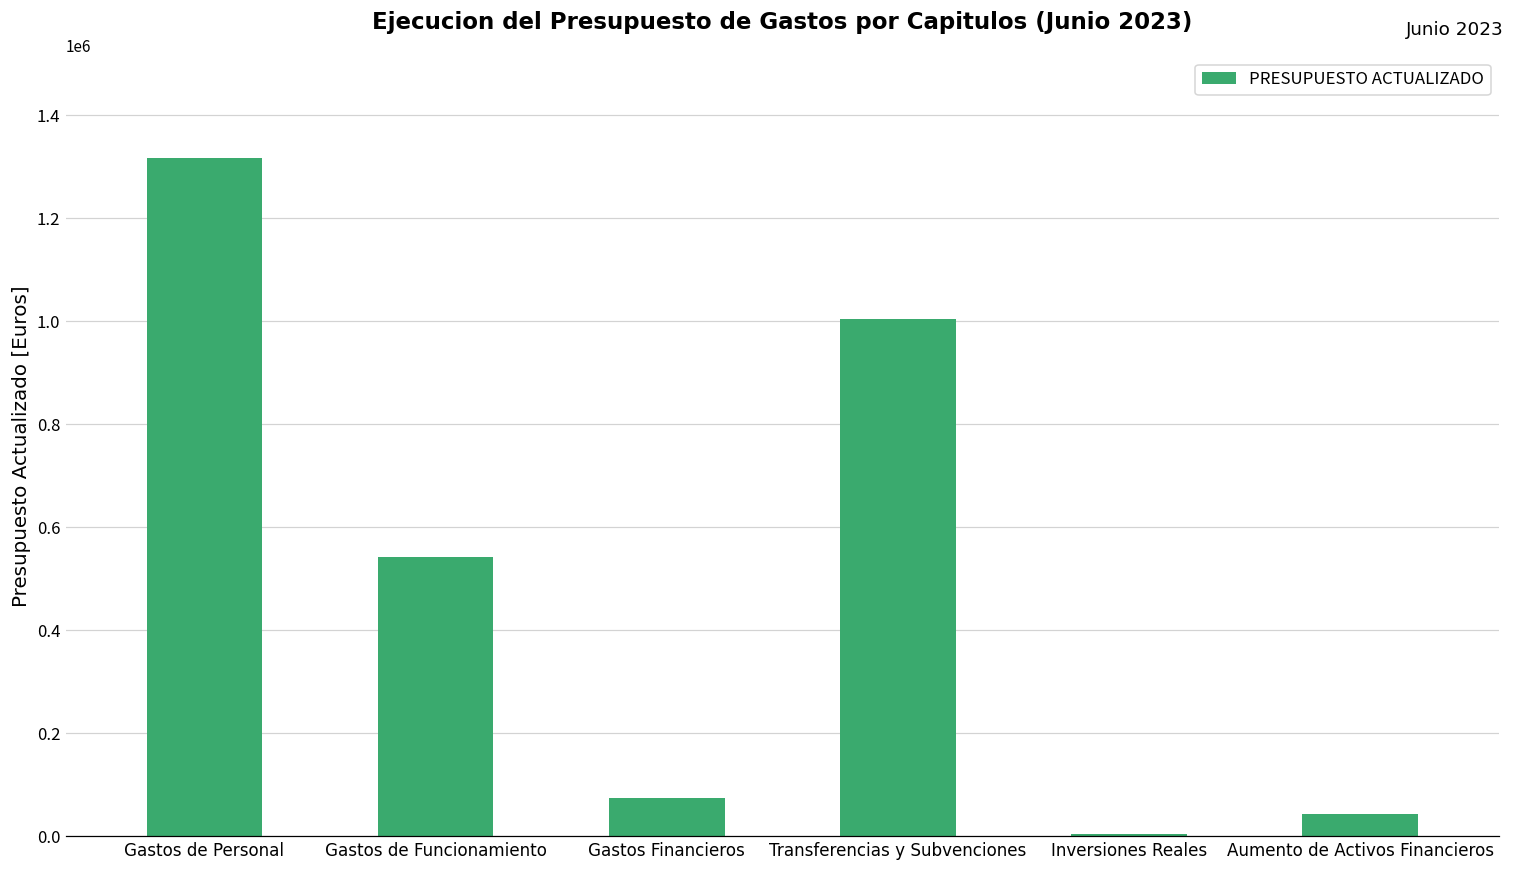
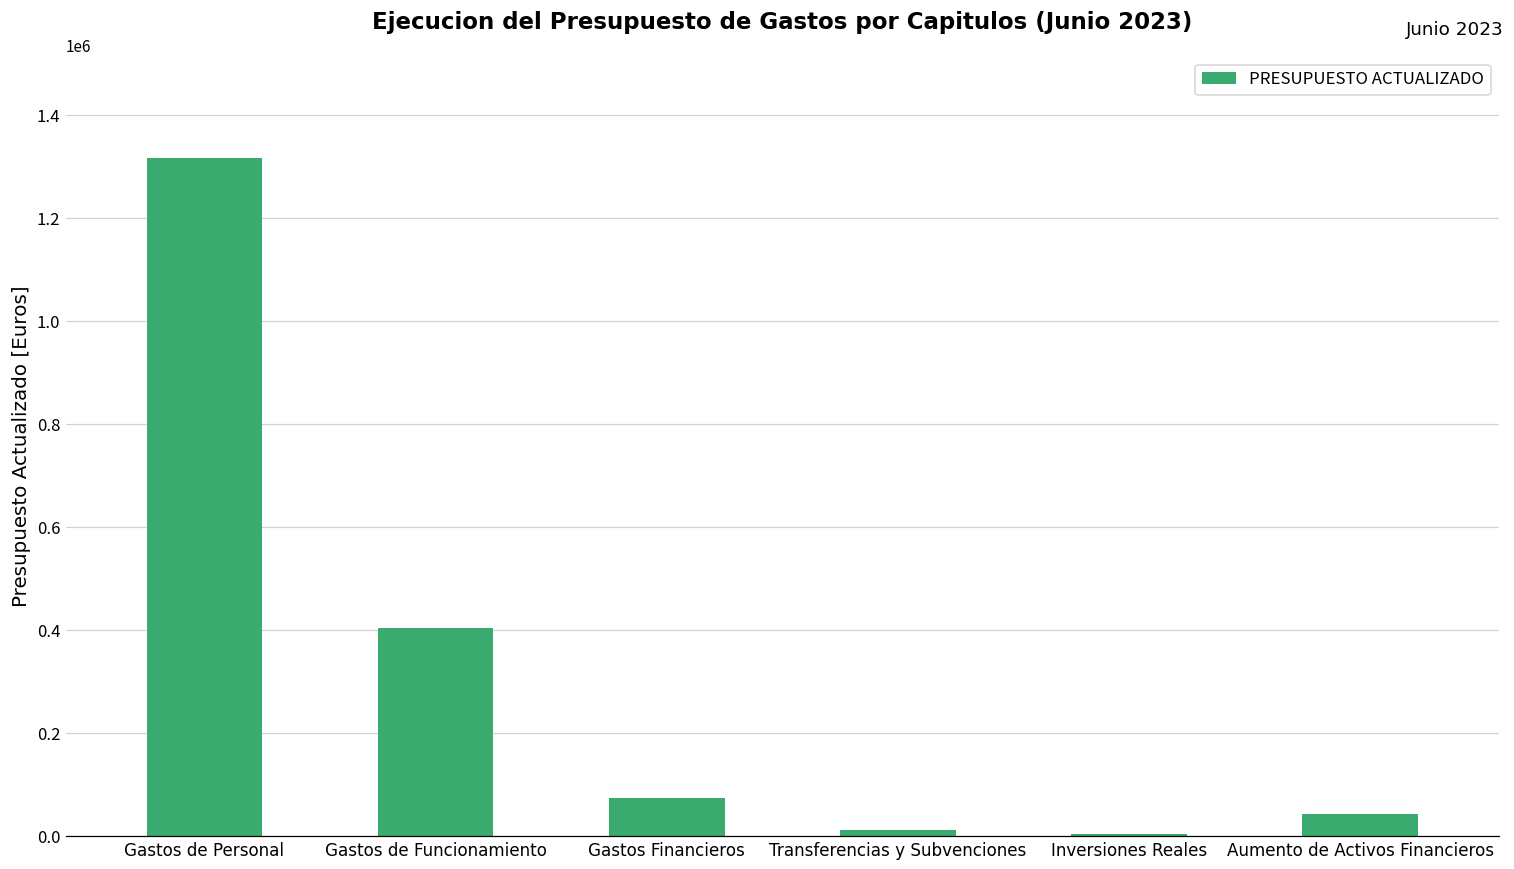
Gastos de Funcionamiento: 540000 -> 410000
Transferencias y Subvenciones: 1000000 -> 10000
